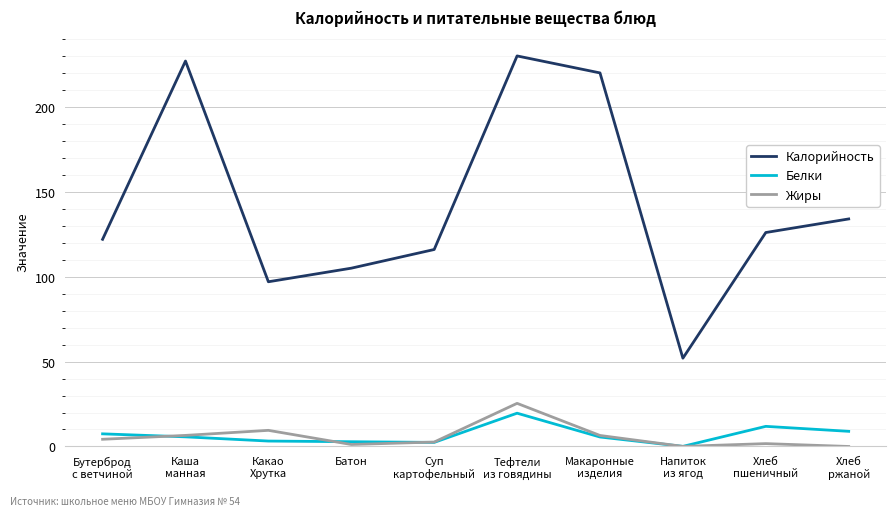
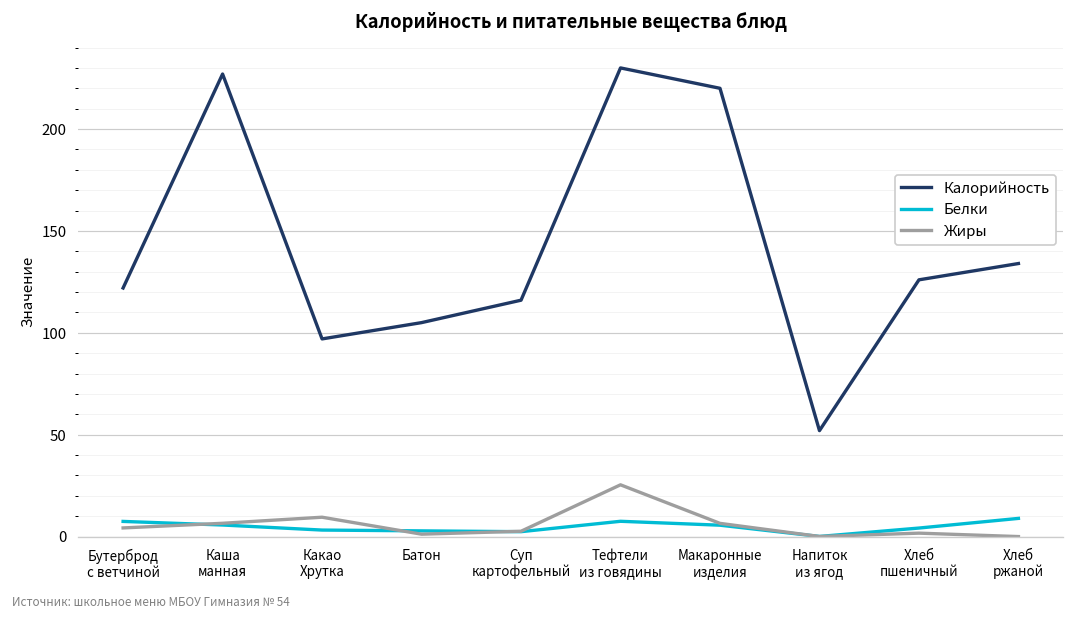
Белки, Тефтели из говядины: 20 -> 8
Белки, Хлеб пшеничный: 12 -> 4
